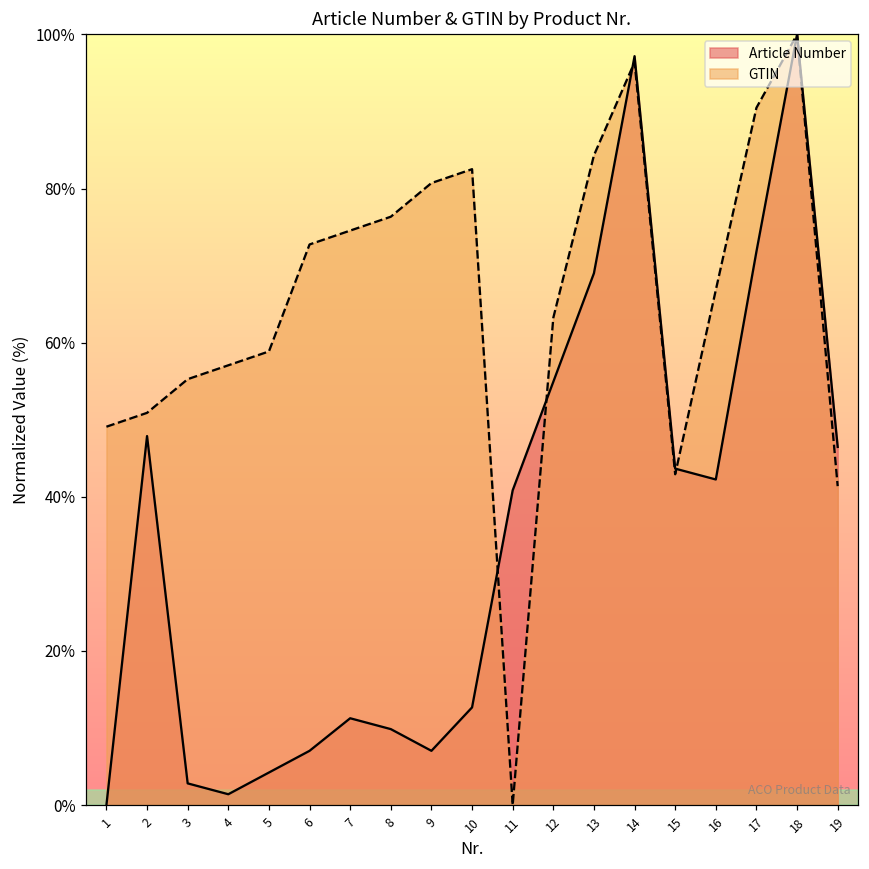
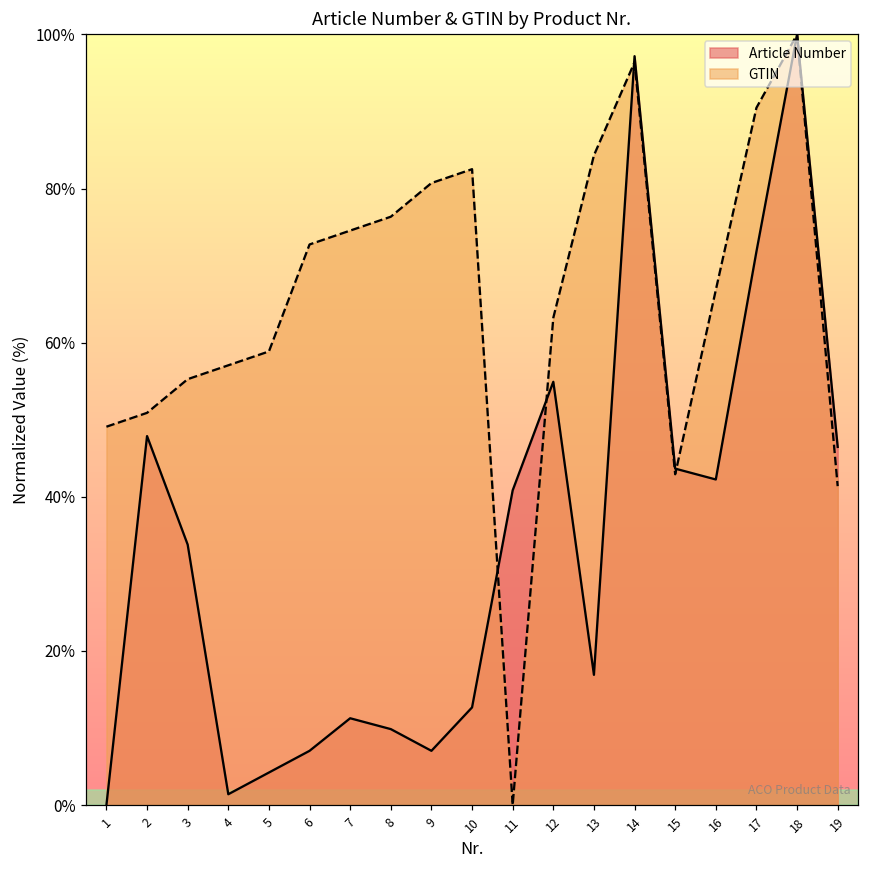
Article Number, 3: 3% -> 34%
Article Number, 13: 69% -> 17%
